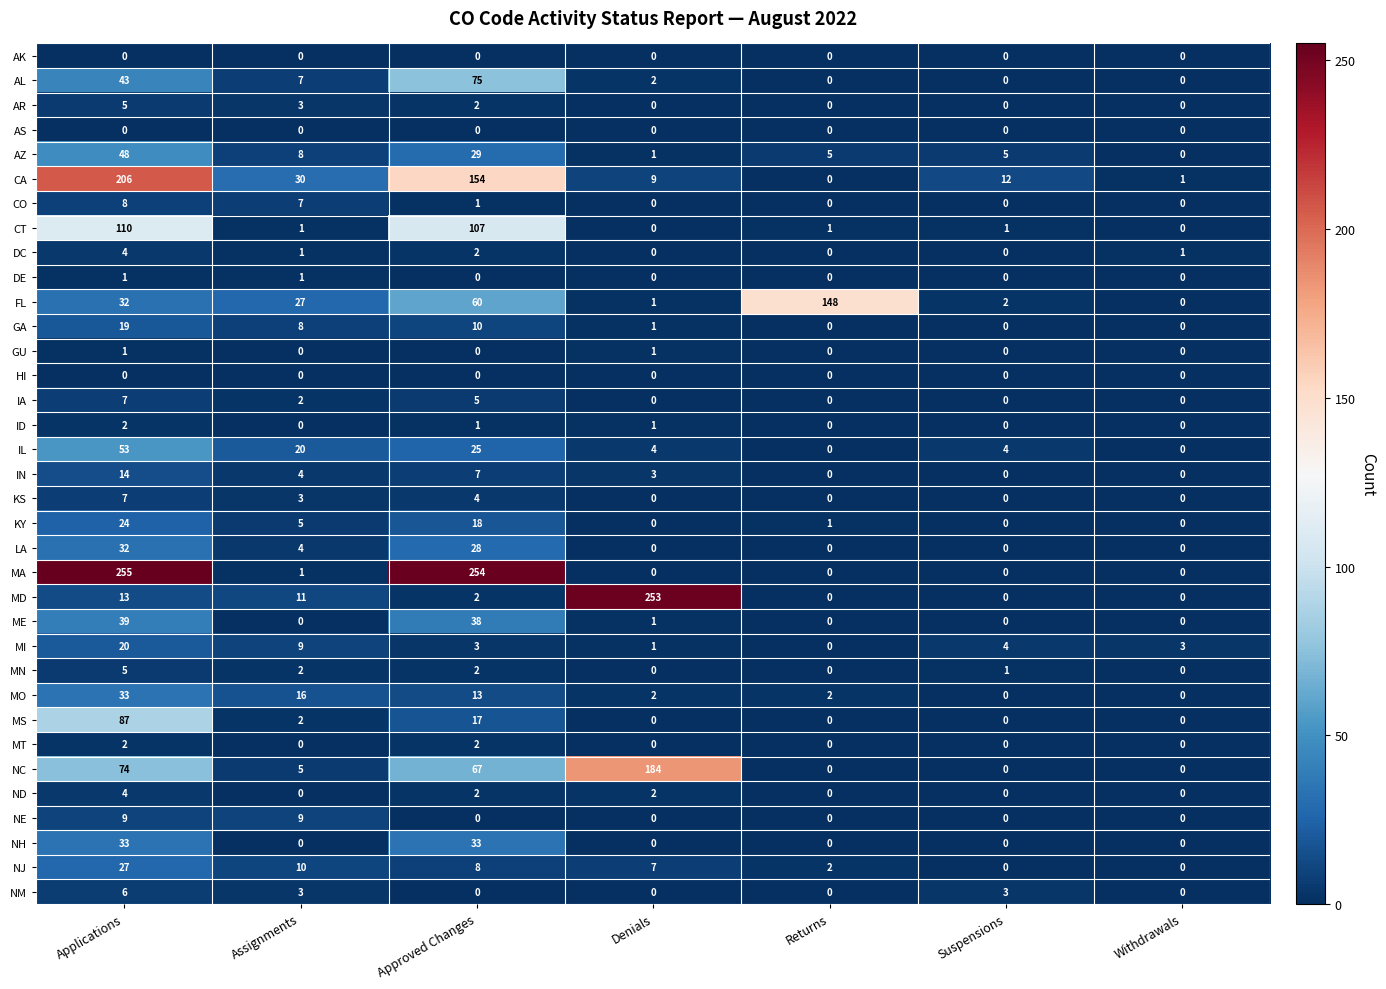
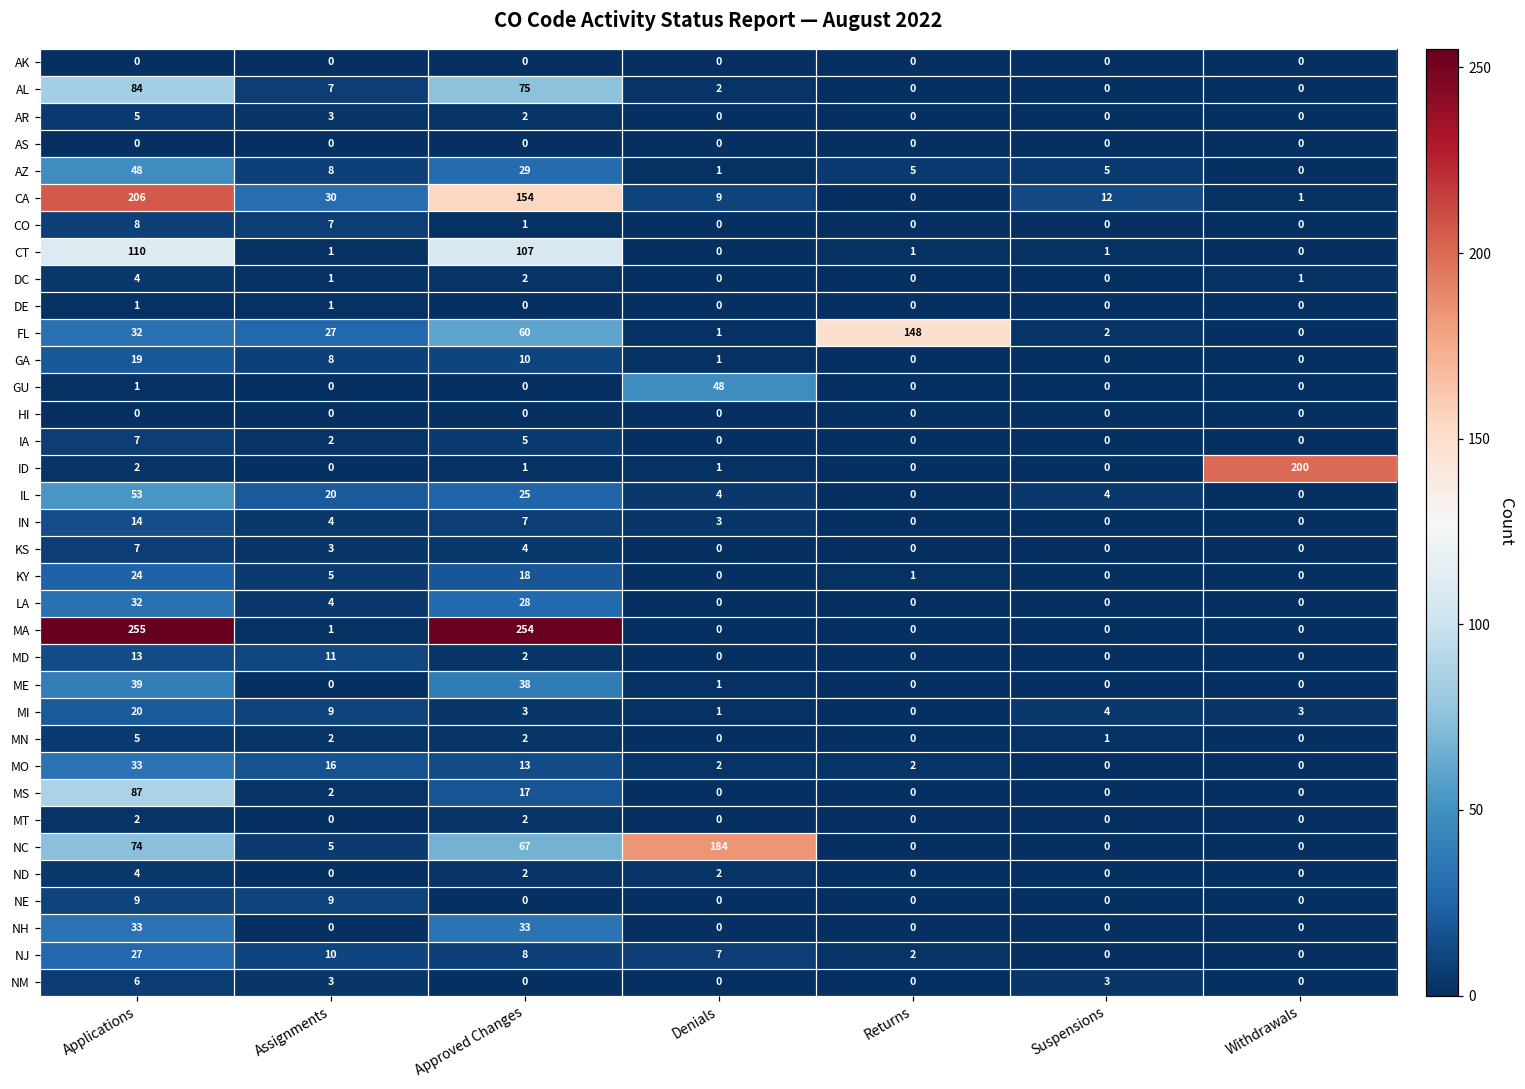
AL, Applications: 43 -> 84
GU, Denials: 1 -> 48
ID, Withdrawals: 0 -> 200
MD, Denials: 253 -> 0
